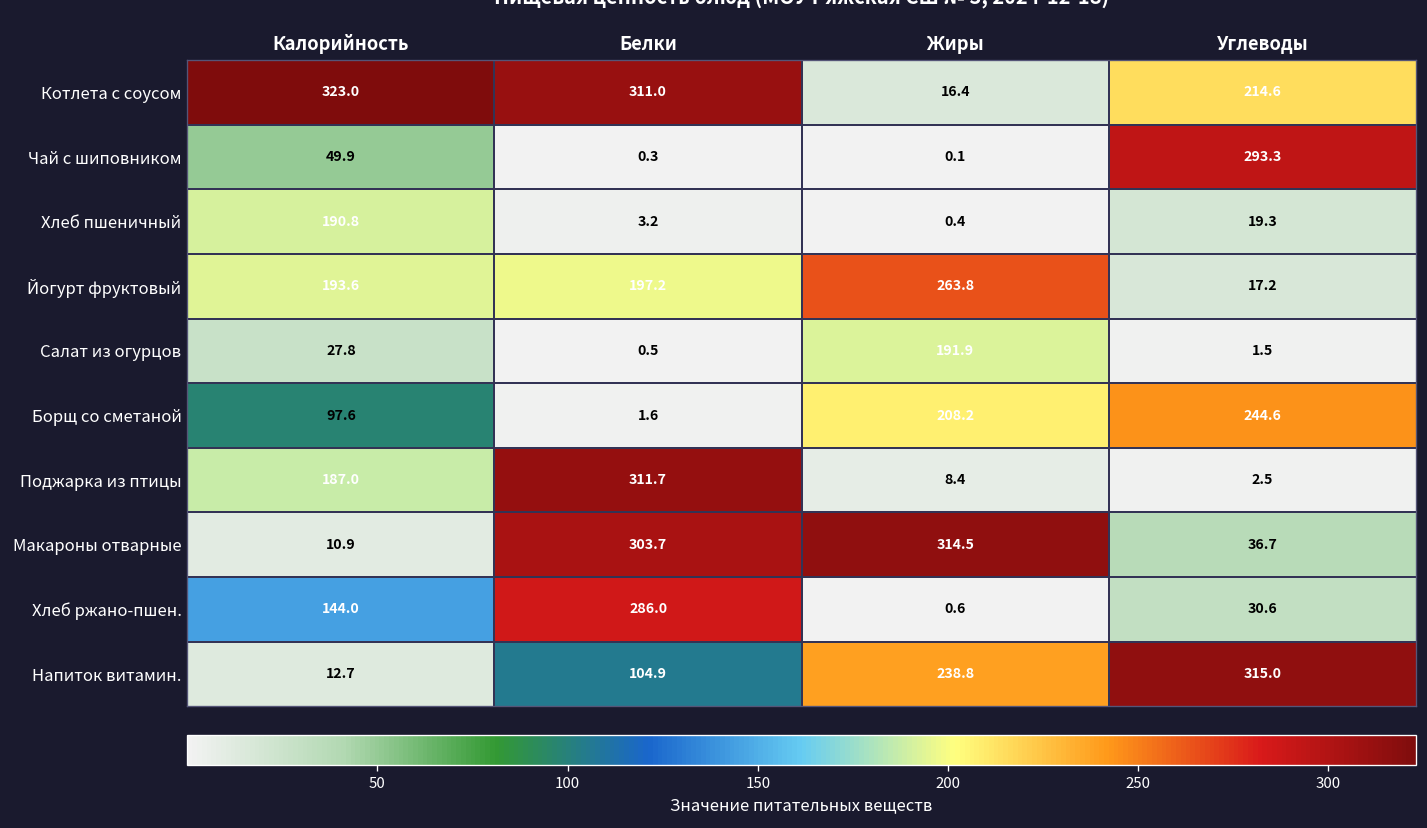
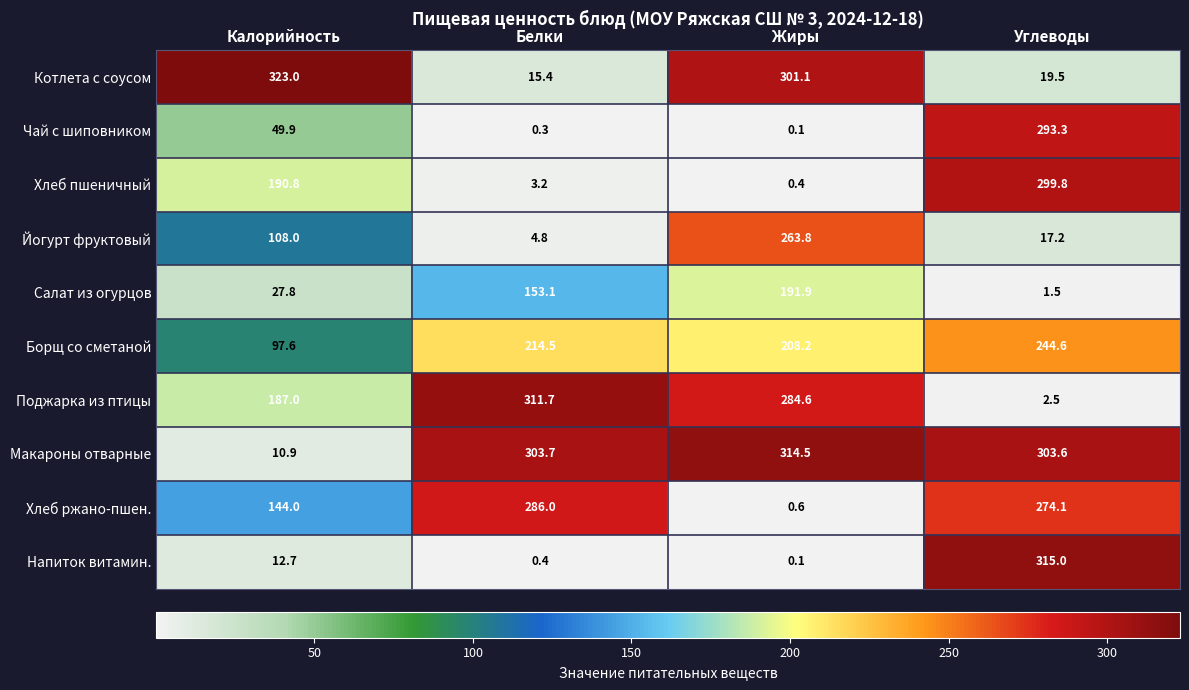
Котлета с соусом, Белки: 311.0 -> 15.4
Котлета с соусом, Жиры: 16.4 -> 301.1
Котлета с соусом, Углеводы: 214.6 -> 19.5
Хлеб пшеничный, Углеводы: 19.3 -> 299.8
Йогурт фруктовый, Калорийность: 193.6 -> 108.0
Йогурт фруктовый, Белки: 197.2 -> 4.8
Салат из огурцов, Белки: 0.5 -> 153.1
Борщ со сметаной, Белки: 1.6 -> 214.5
Поджарка из птицы, Жиры: 8.4 -> 284.6
Макароны отварные, Углеводы: 36.7 -> 303.6
Хлеб ржано-пшен., Углеводы: 30.6 -> 274.1
Напиток витамин., Белки: 104.9 -> 0.4
Напиток витамин., Жиры: 238.8 -> 0.1
